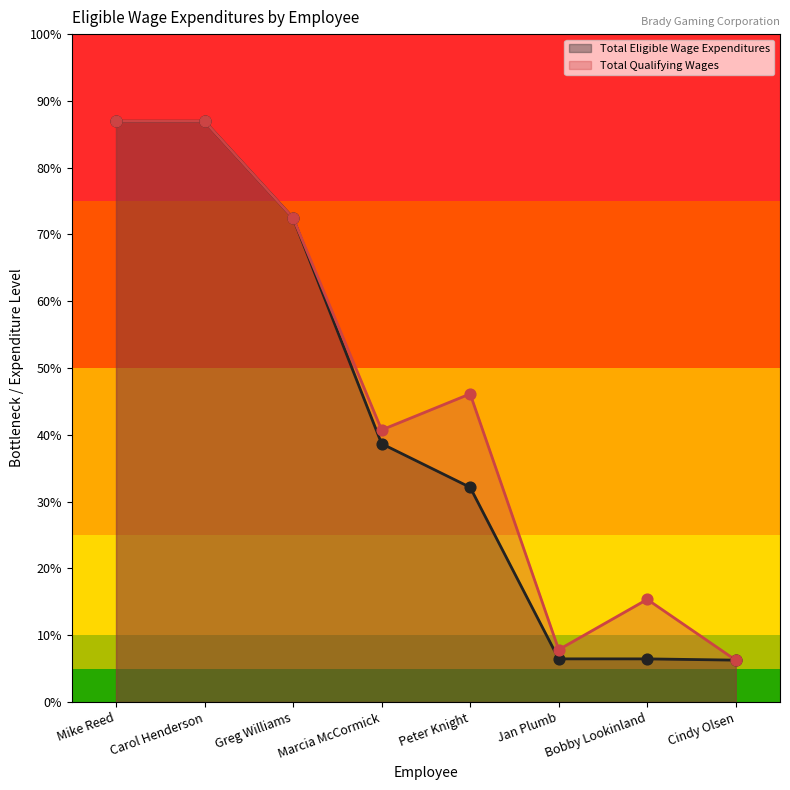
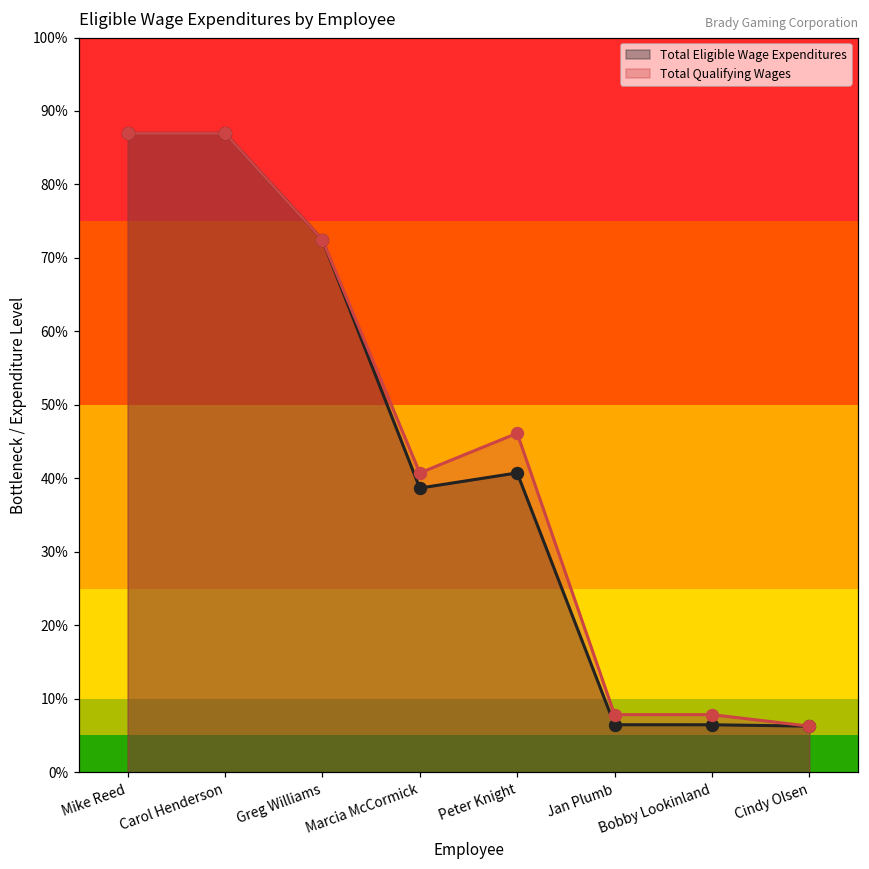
Total Eligible Wage Expenditures, Peter Knight: 32% -> 41%
Total Qualifying Wages, Bobby Lookinland: 15% -> 8%
